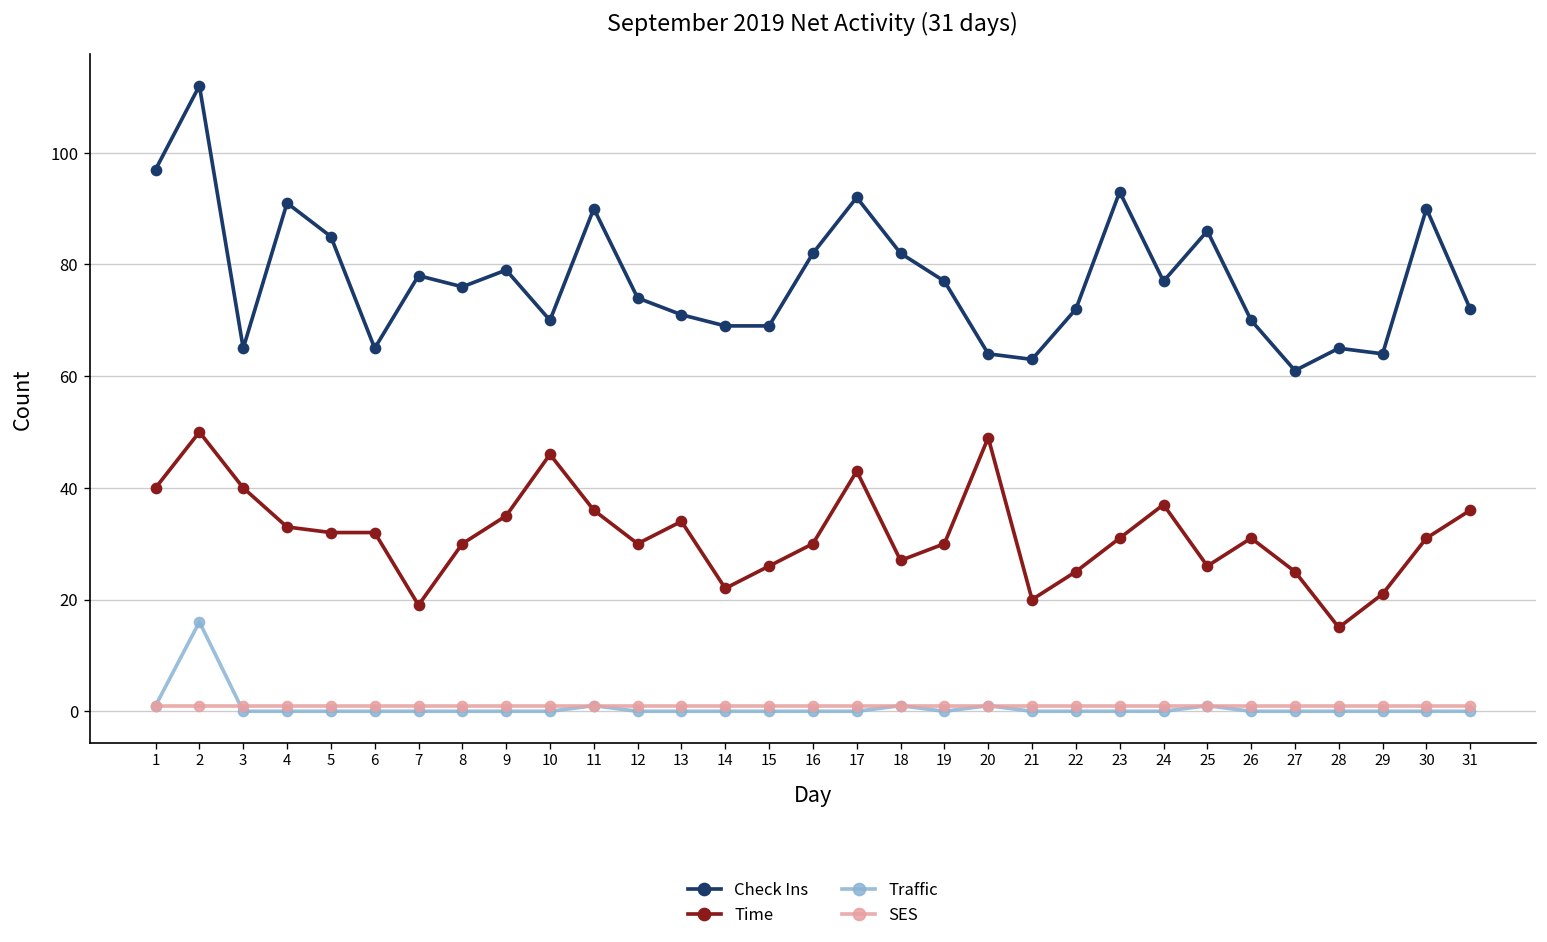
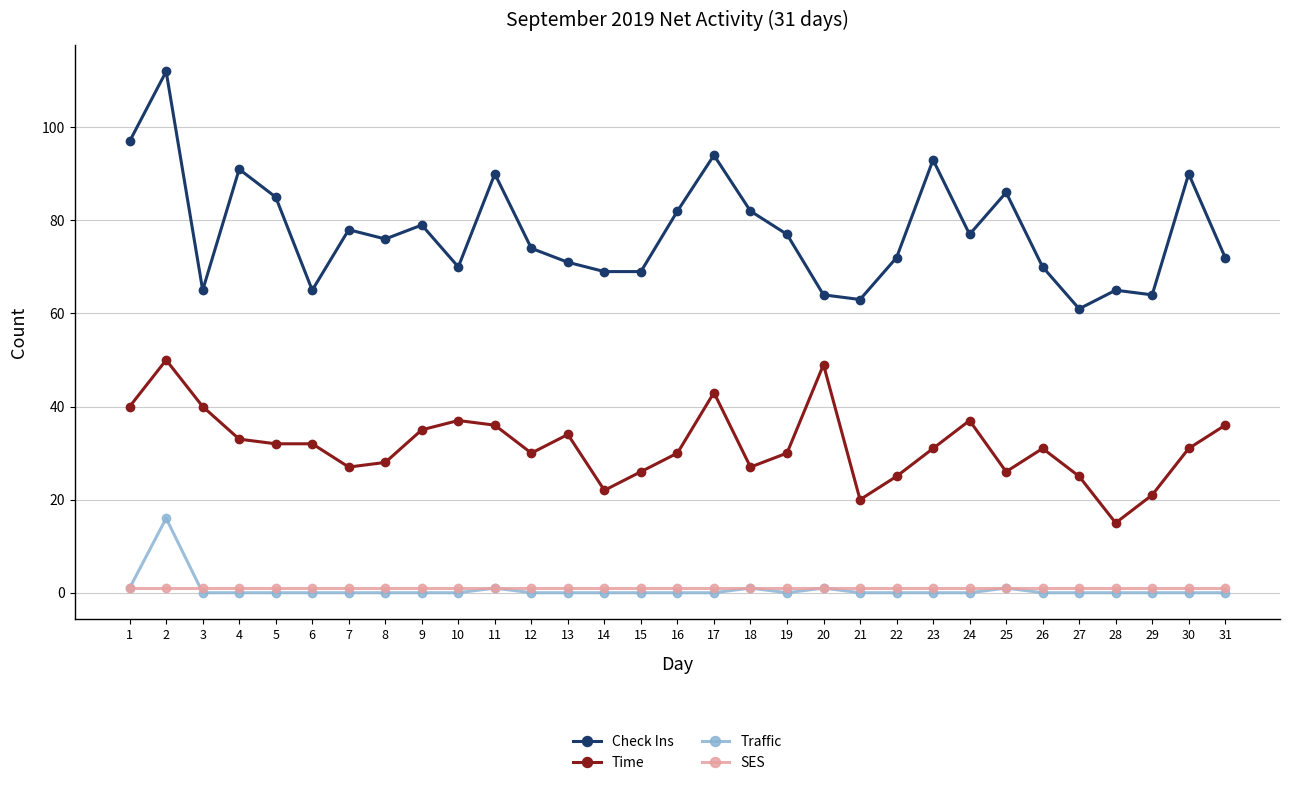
Time, 7: 19 -> 27
Time, 8: 30 -> 28
Time, 10: 46 -> 37
Check Ins, 17: 92 -> 94
